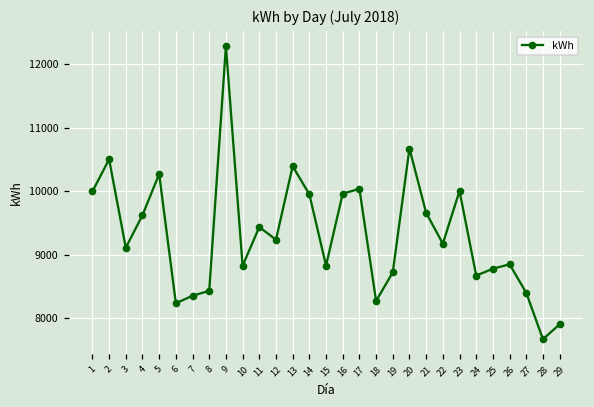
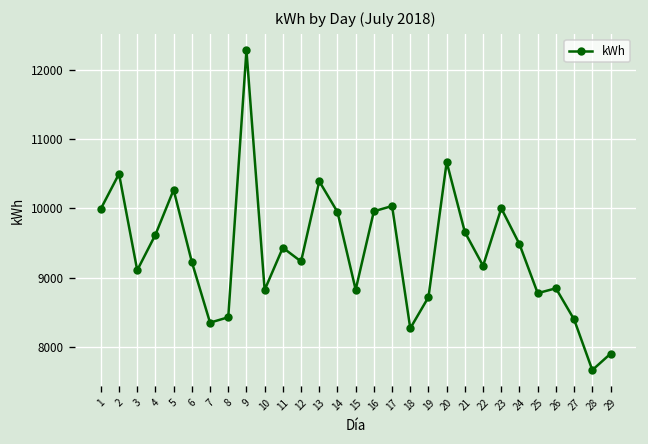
6: 8200 -> 9200
24: 8700 -> 9500
